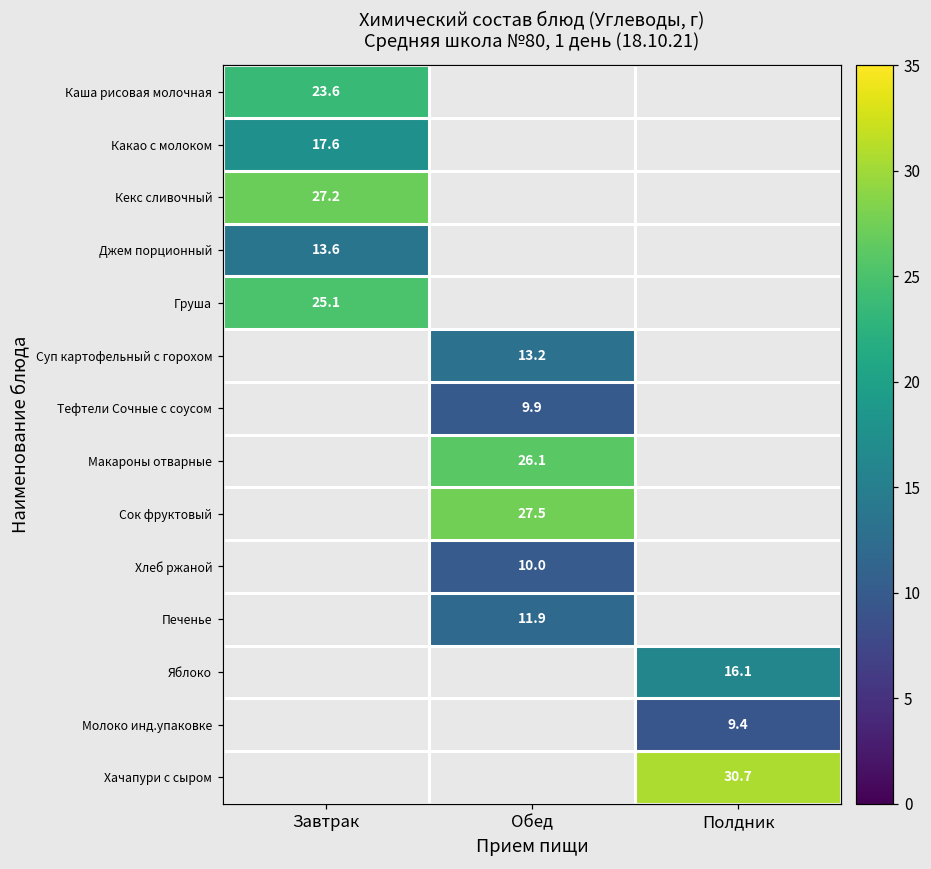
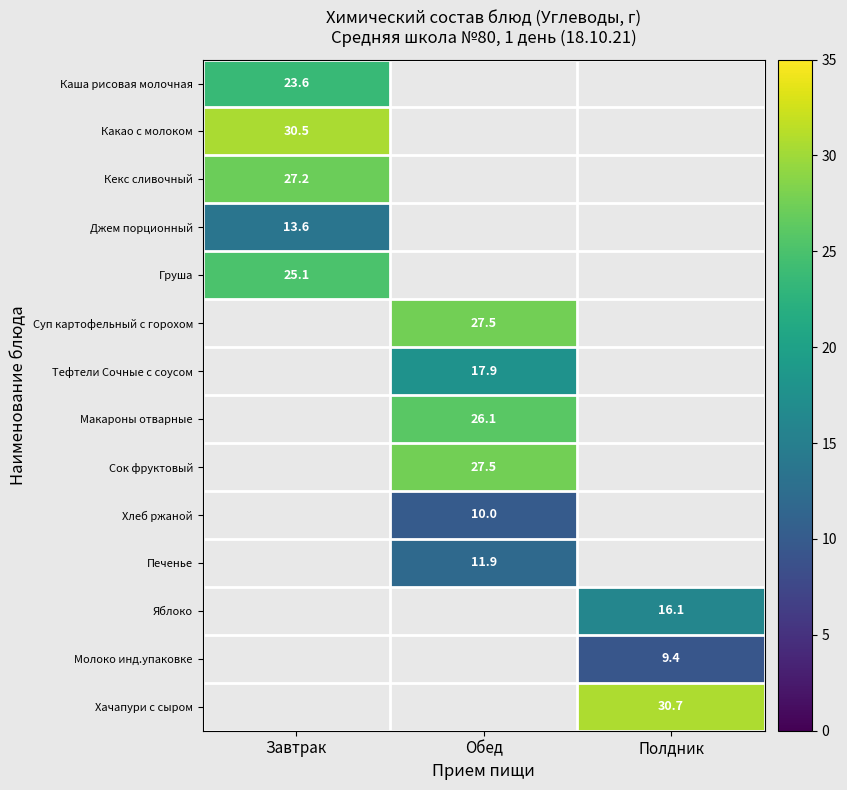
Какао с молоком, Завтрак: 17.6 -> 30.5
Суп картофельный с горохом, Обед: 13.2 -> 27.5
Тефтели Сочные с соусом, Обед: 9.9 -> 17.9
